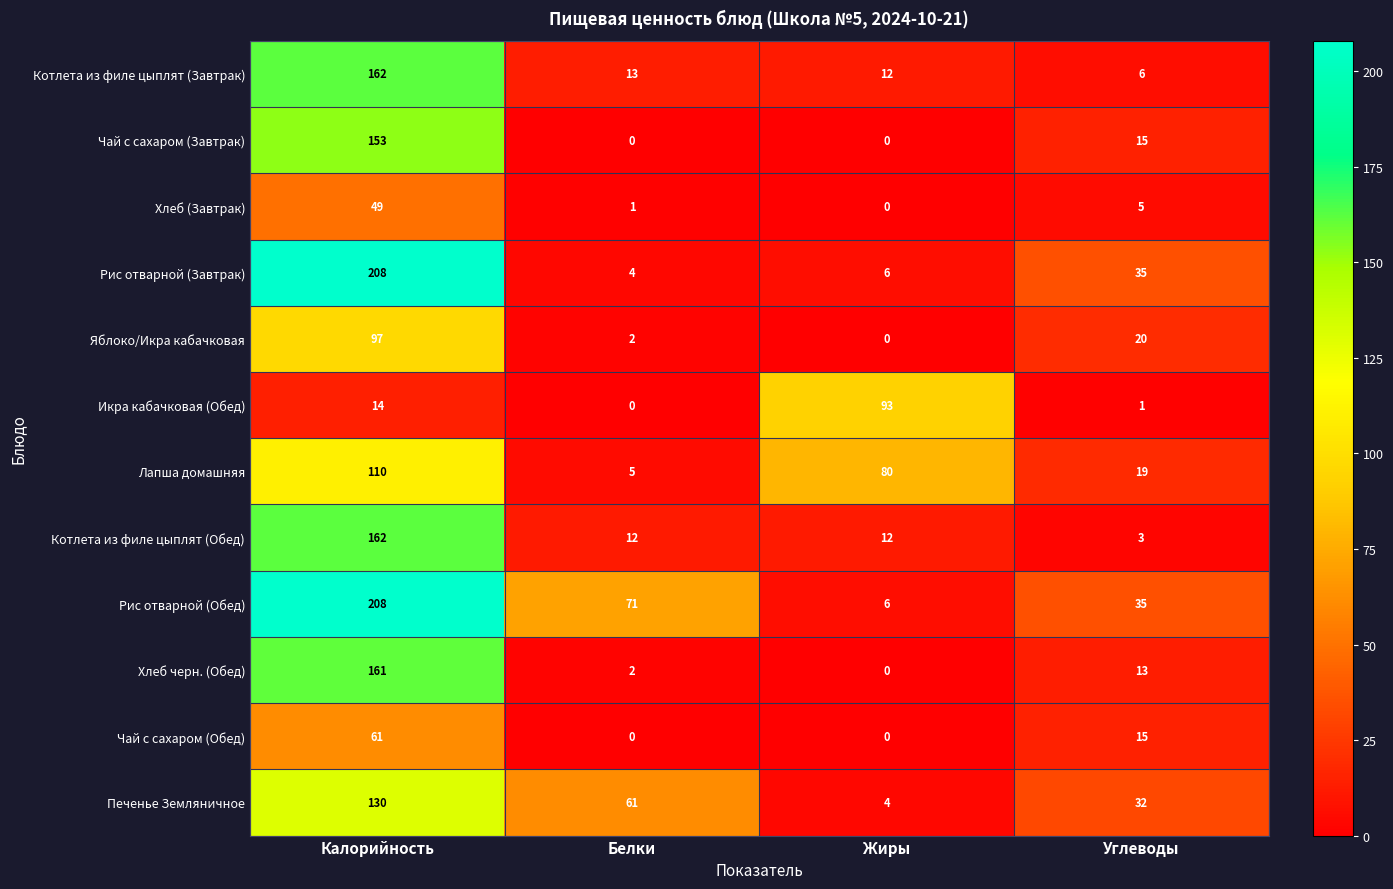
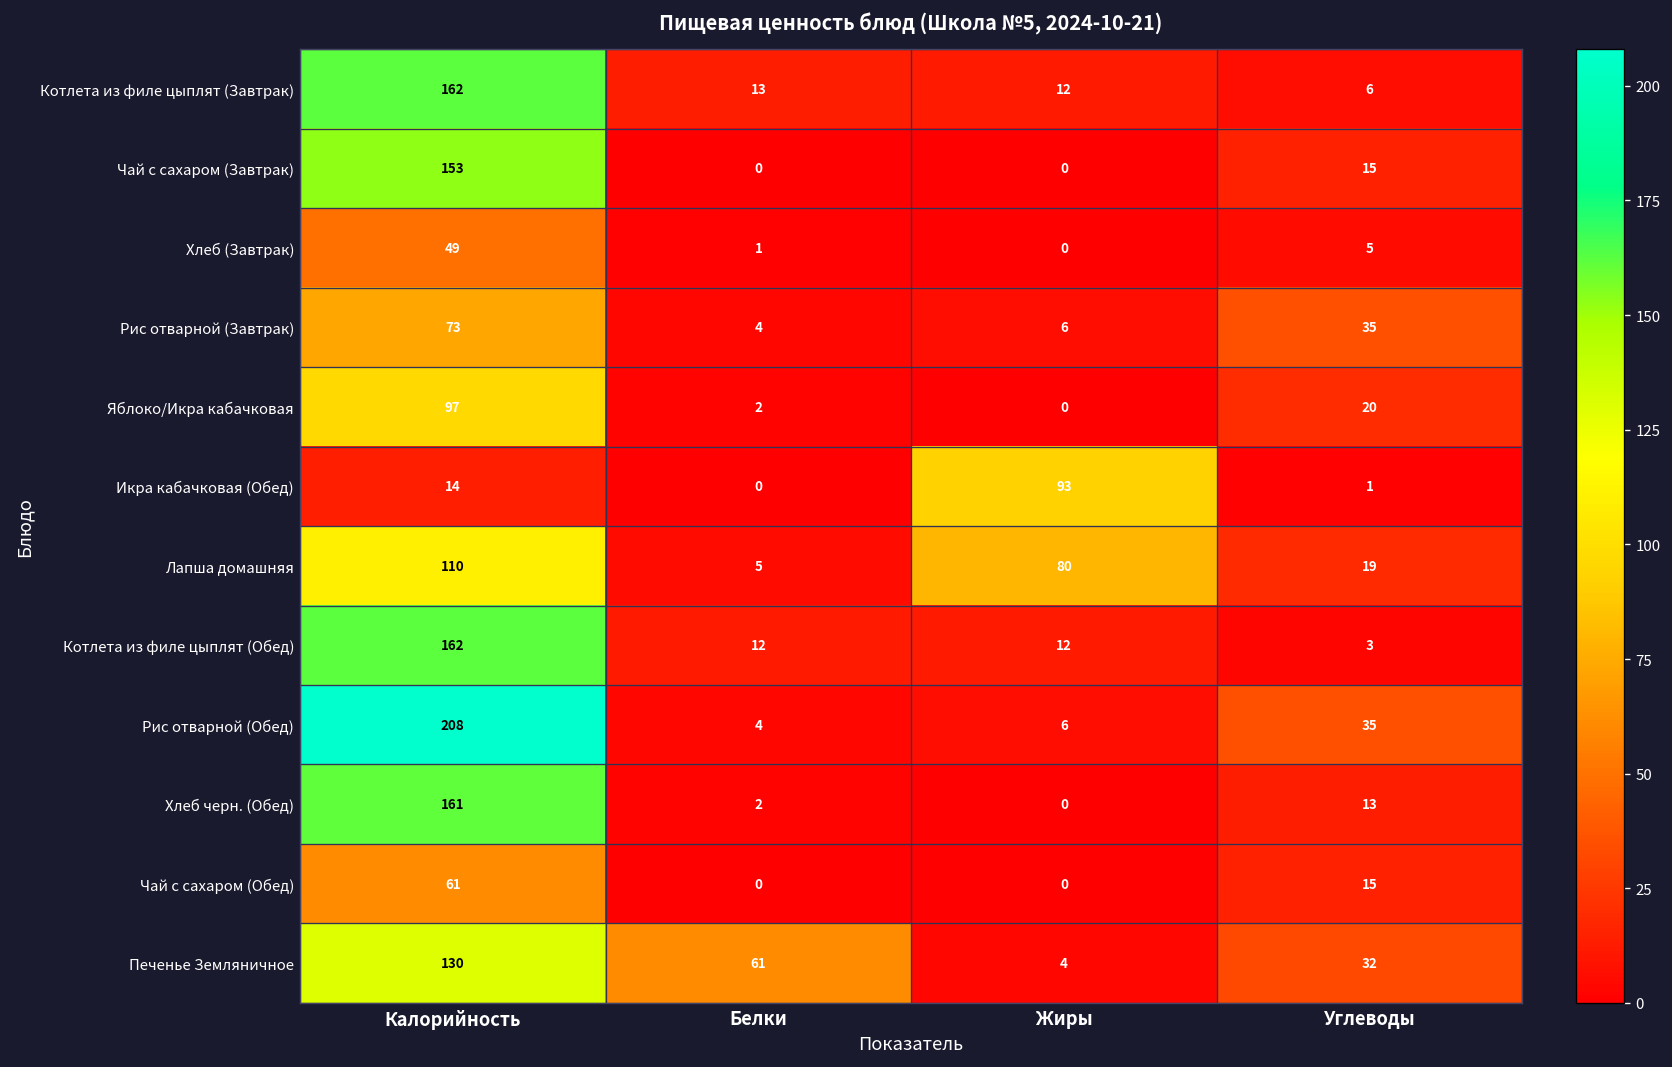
Рис отварной (Завтрак), Калорийность: 208 -> 73
Рис отварной (Обед), Белки: 71 -> 4
